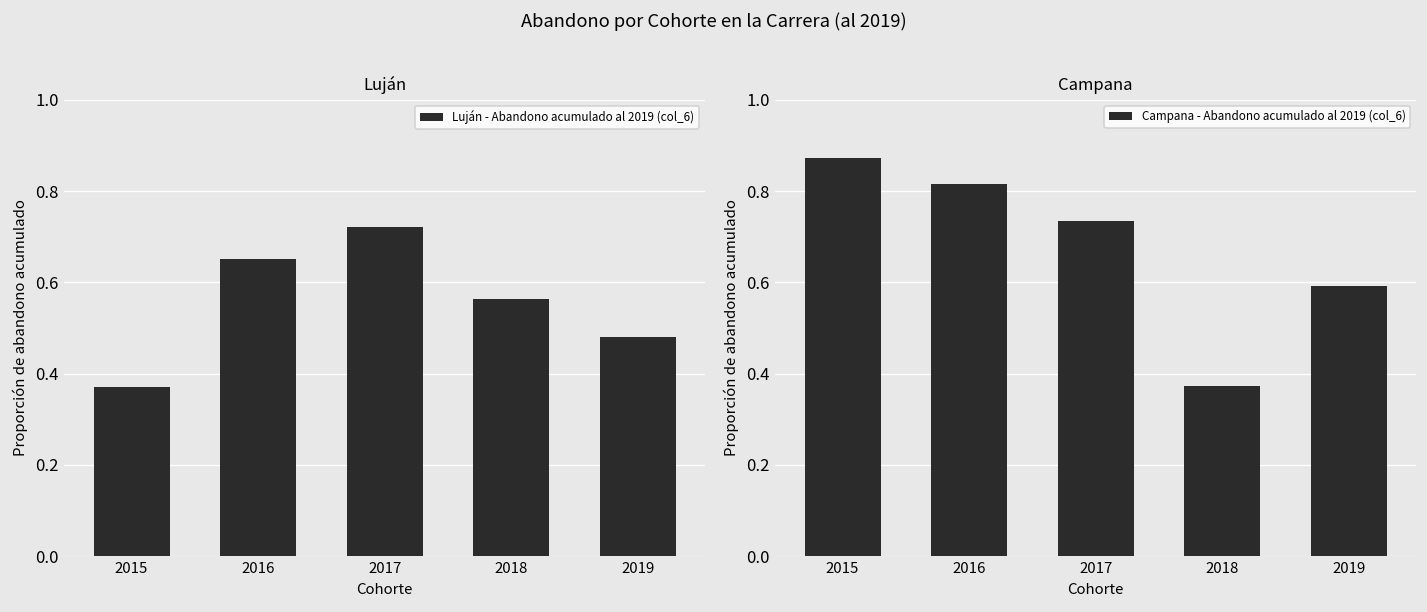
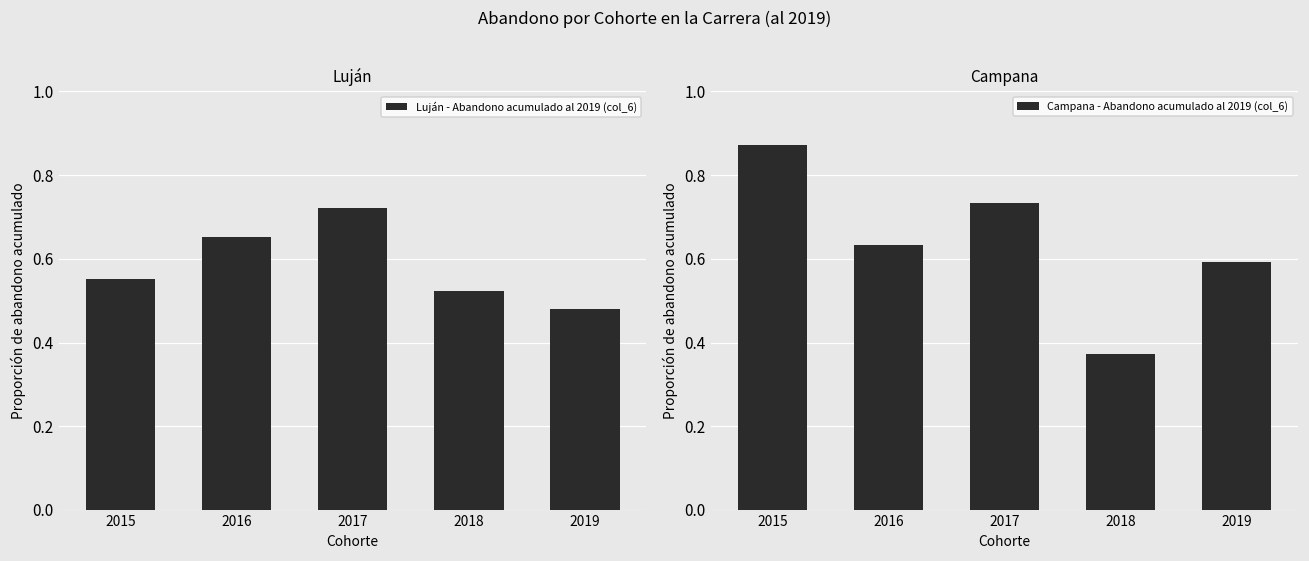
Luján, 2015: 0.37 -> 0.55
Luján, 2018: 0.56 -> 0.52
Campana, 2016: 0.81 -> 0.63
